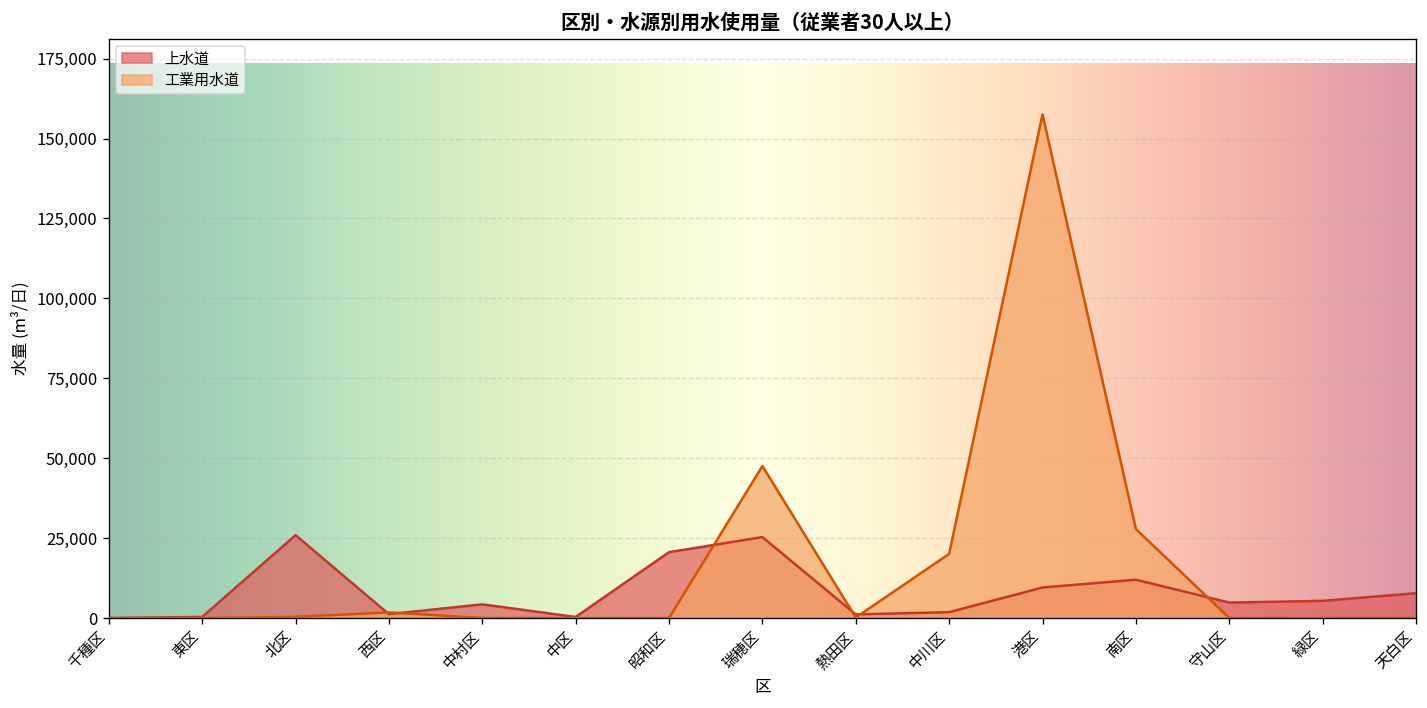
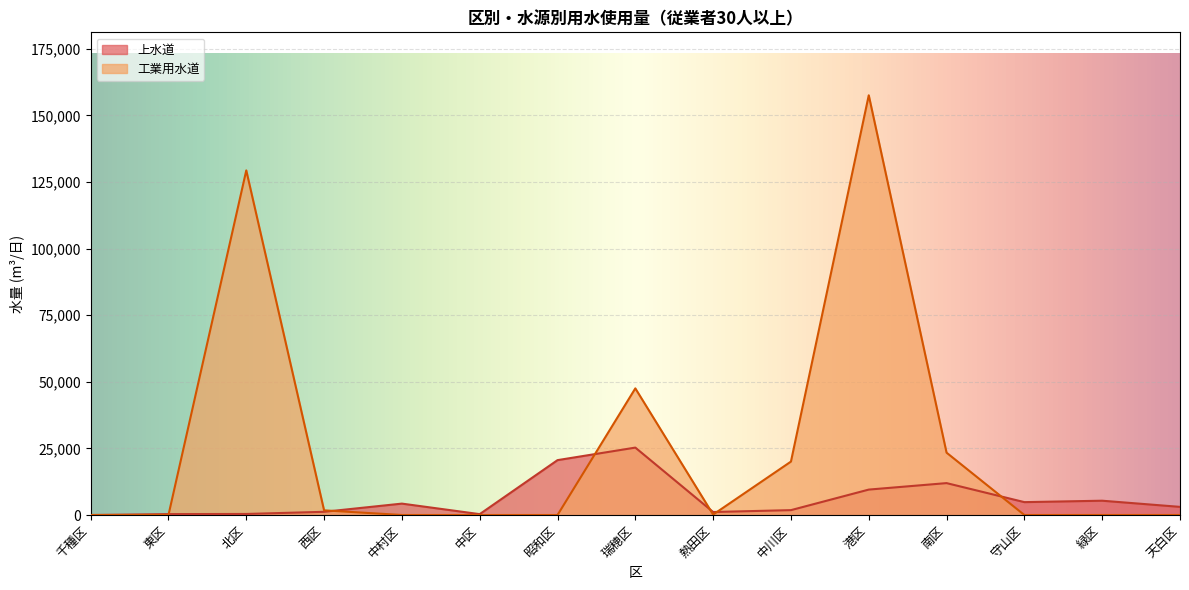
上水道, 北区: 26,000 -> 0
工業用水道, 北区: 0 -> 129,000
工業用水道, 南区: 28,000 -> 23,000
上水道, 天白区: 8,000 -> 3,000
